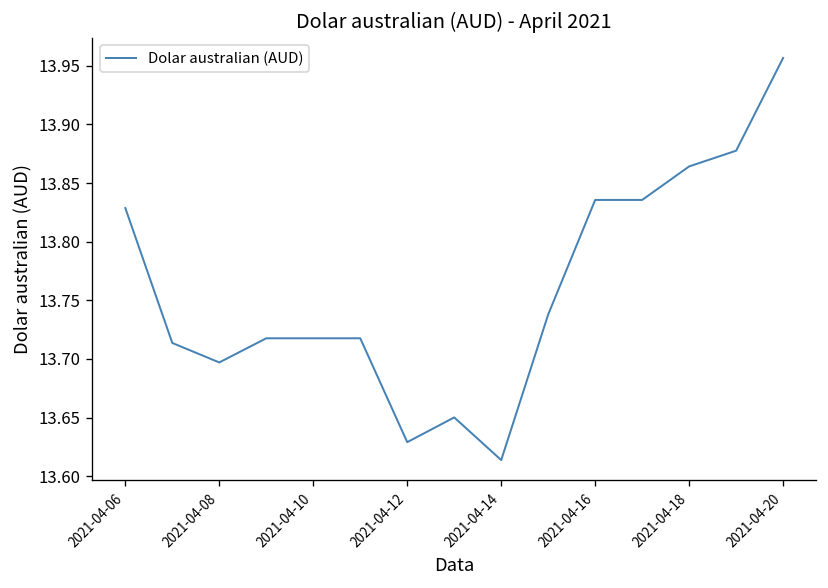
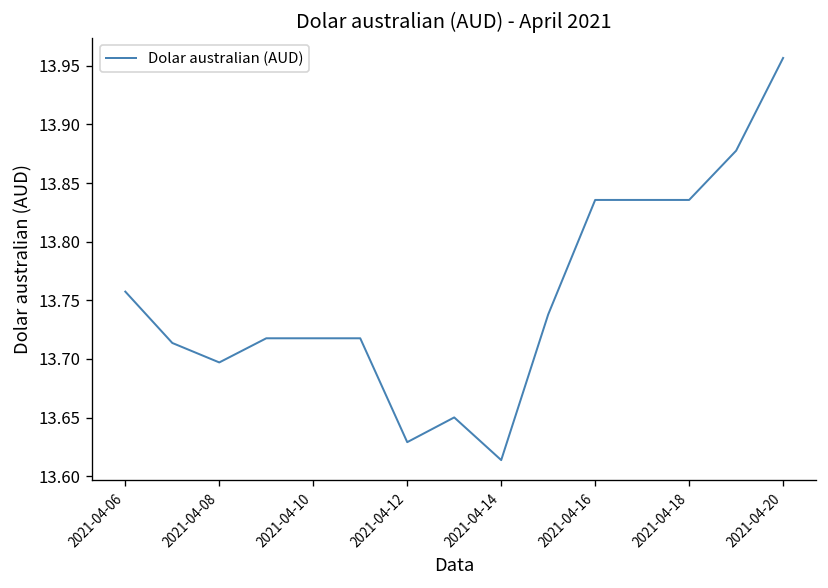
2021-04-06: 13.83 -> 13.76
2021-04-18: 13.86 -> 13.84
